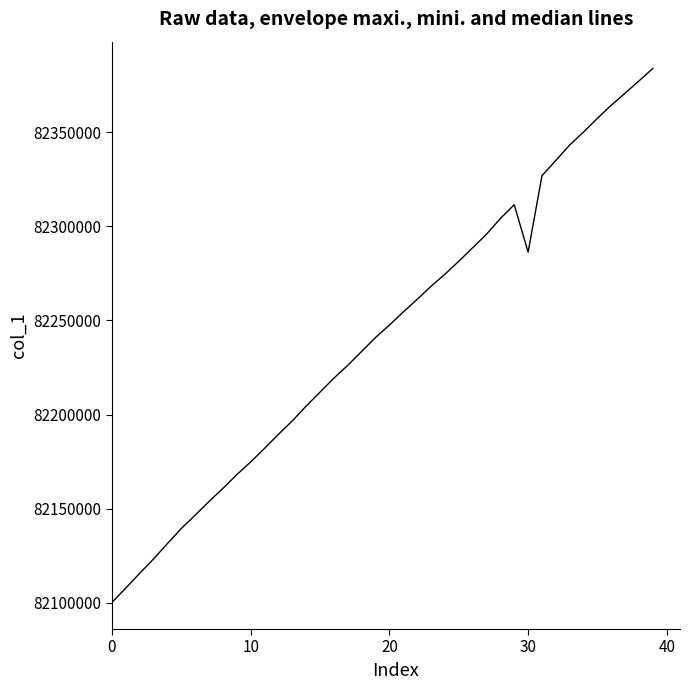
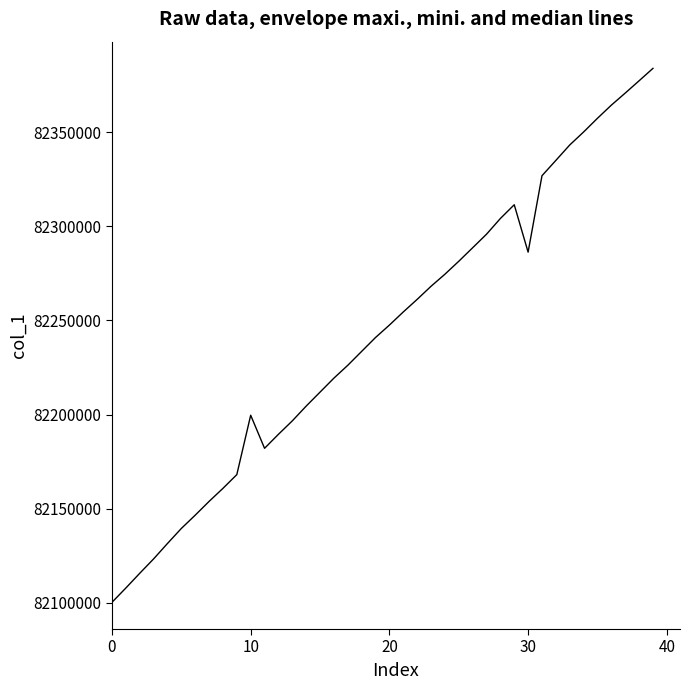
10: 82175000 -> 82200000
